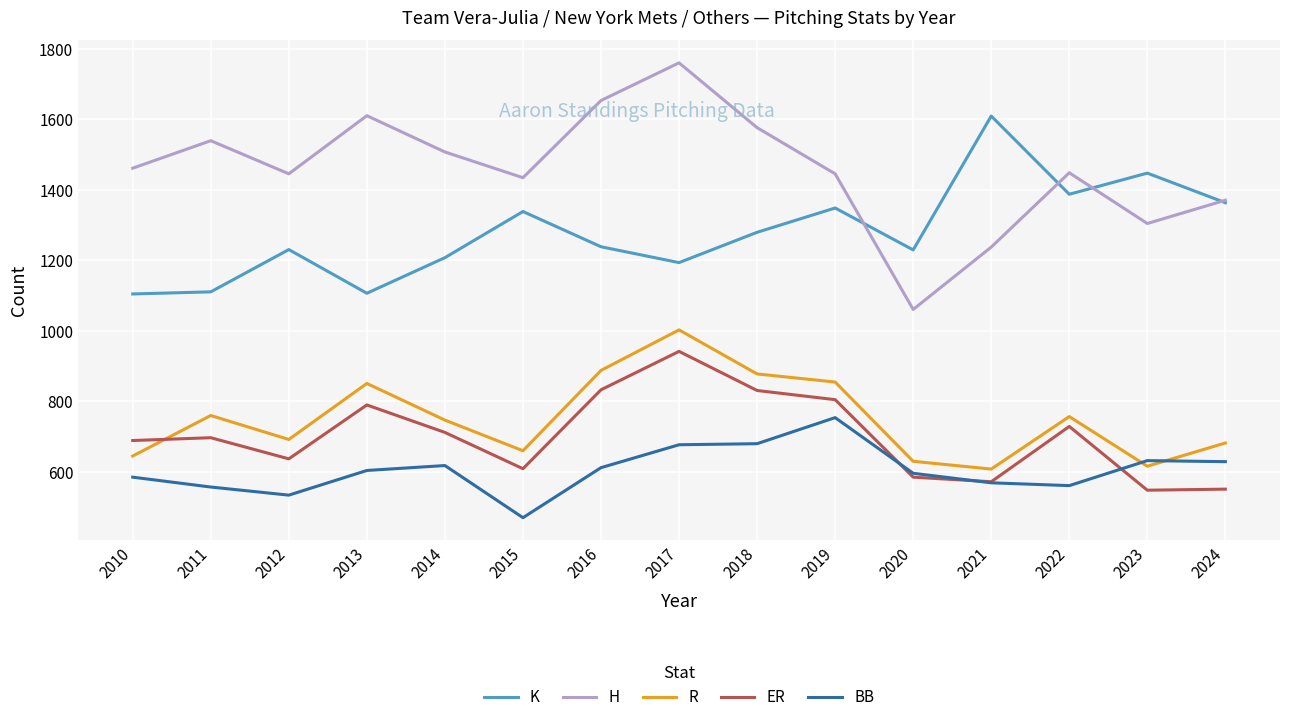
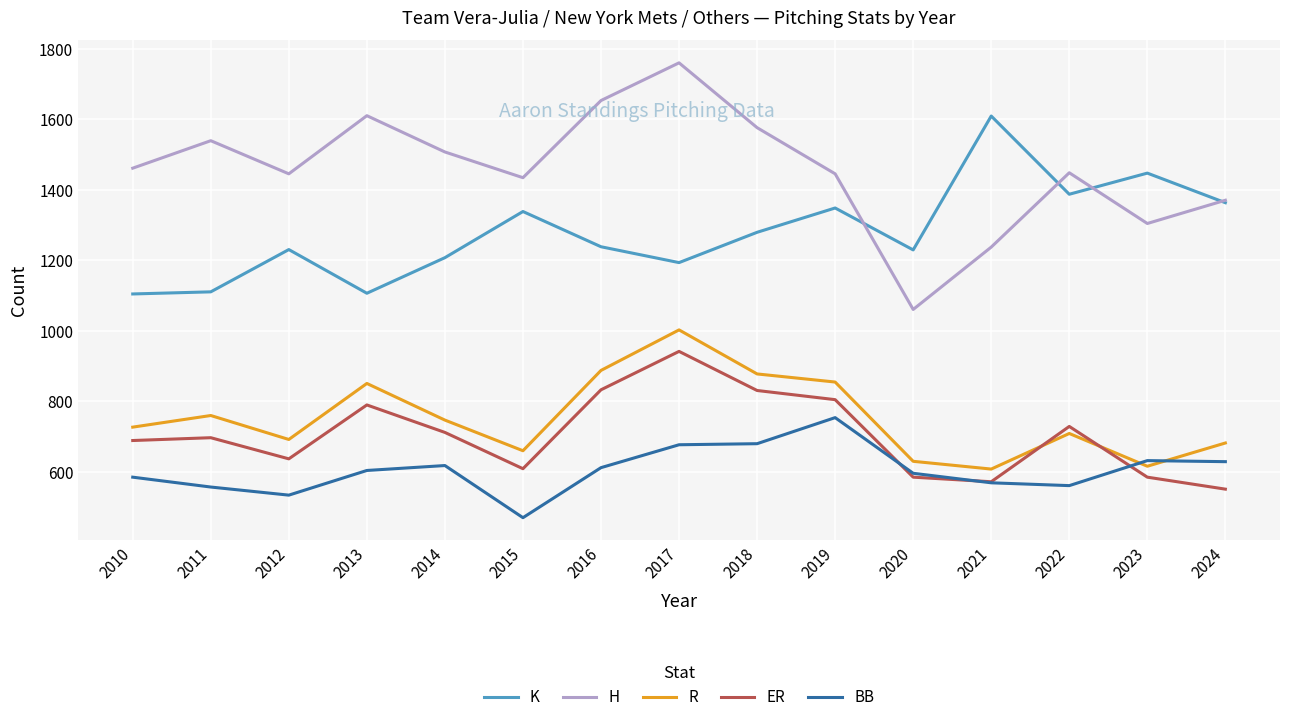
R, 2010: 640 -> 730
R, 2022: 760 -> 710
ER, 2023: 550 -> 580
